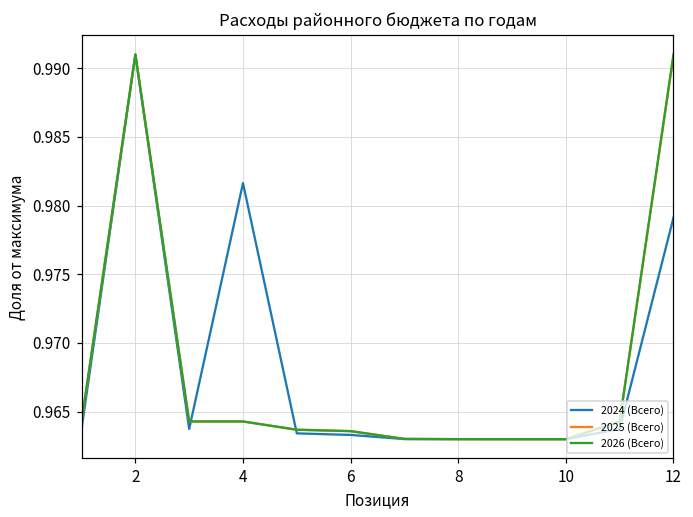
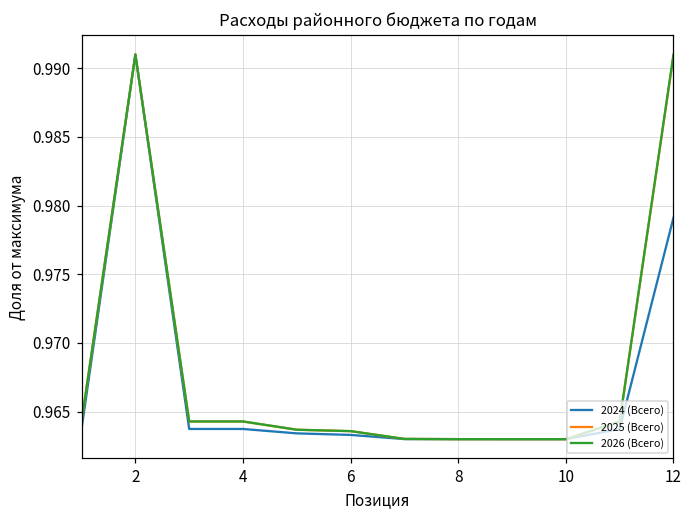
2024 (Всего), 4: 0.9816 -> 0.9637
